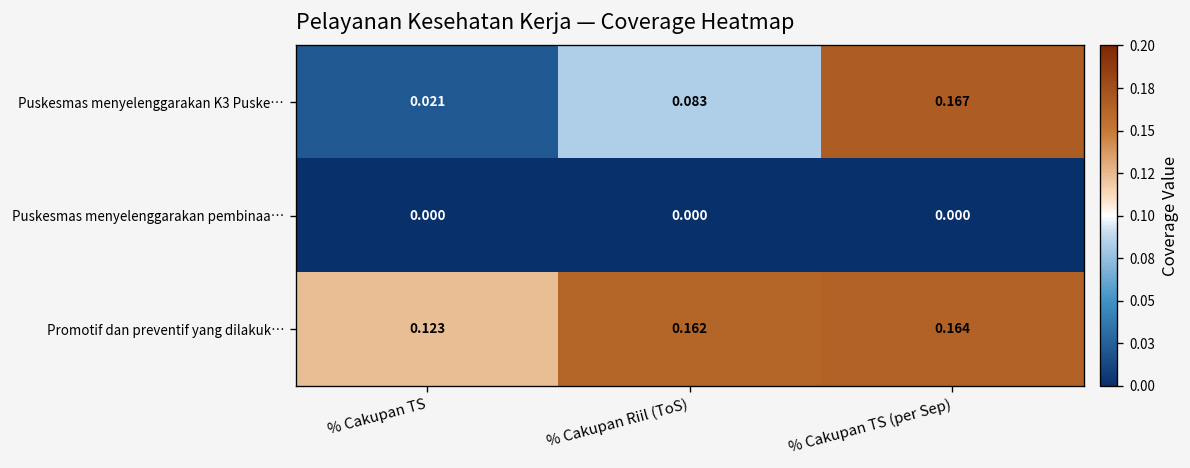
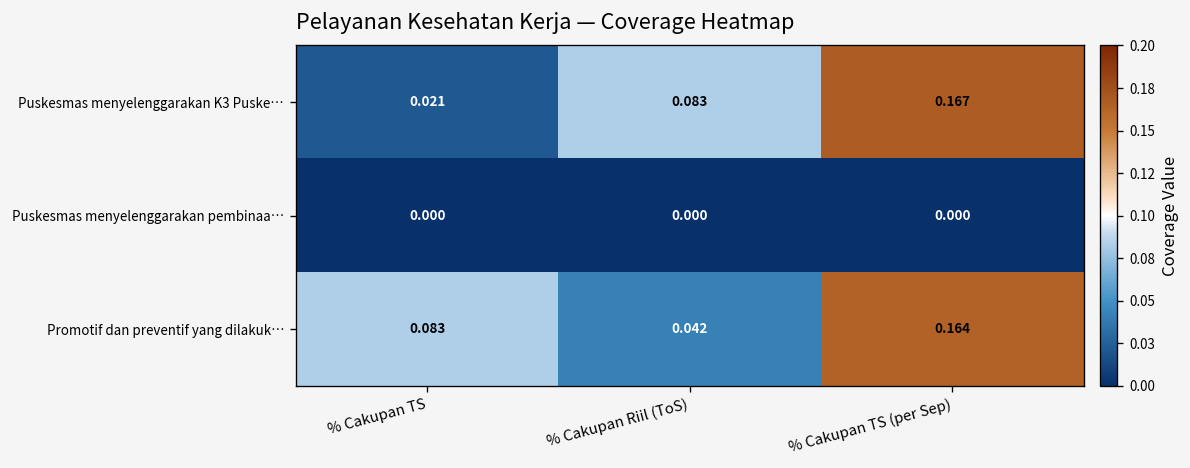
Promotif dan preventif yang dilakuk…, % Cakupan TS: 0.123 -> 0.083
Promotif dan preventif yang dilakuk…, % Cakupan Riil (ToS): 0.162 -> 0.042
